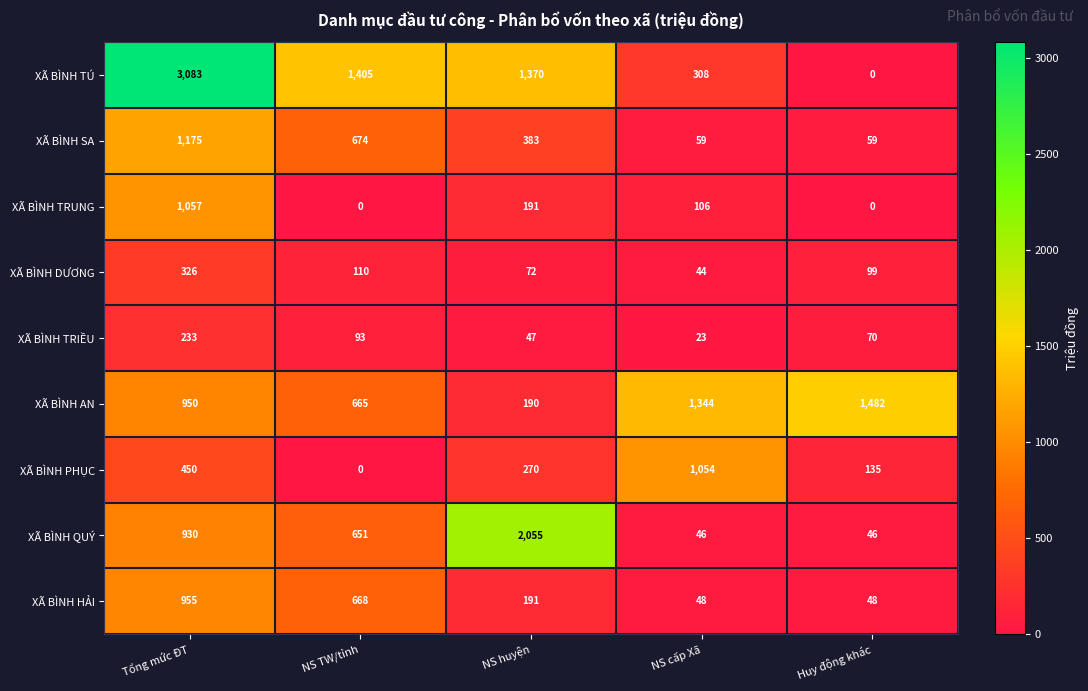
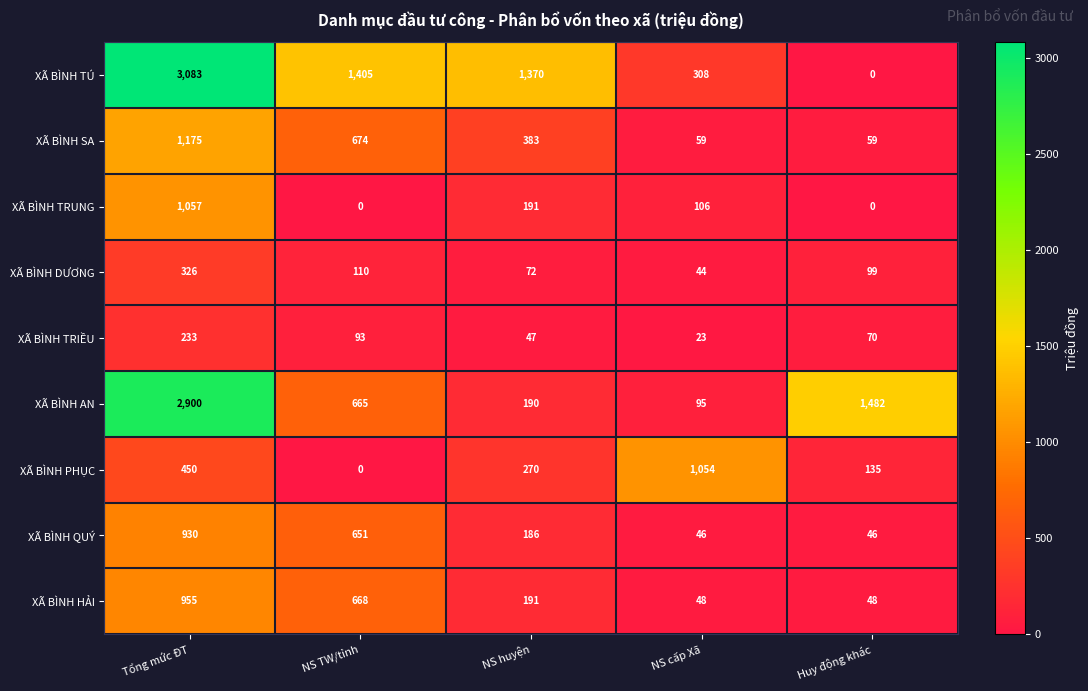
XÃ BÌNH AN, Tổng mức ĐT: 950 -> 2,900
XÃ BÌNH AN, NS cấp Xã: 1,344 -> 95
XÃ BÌNH QUÝ, NS huyện: 2,055 -> 186
